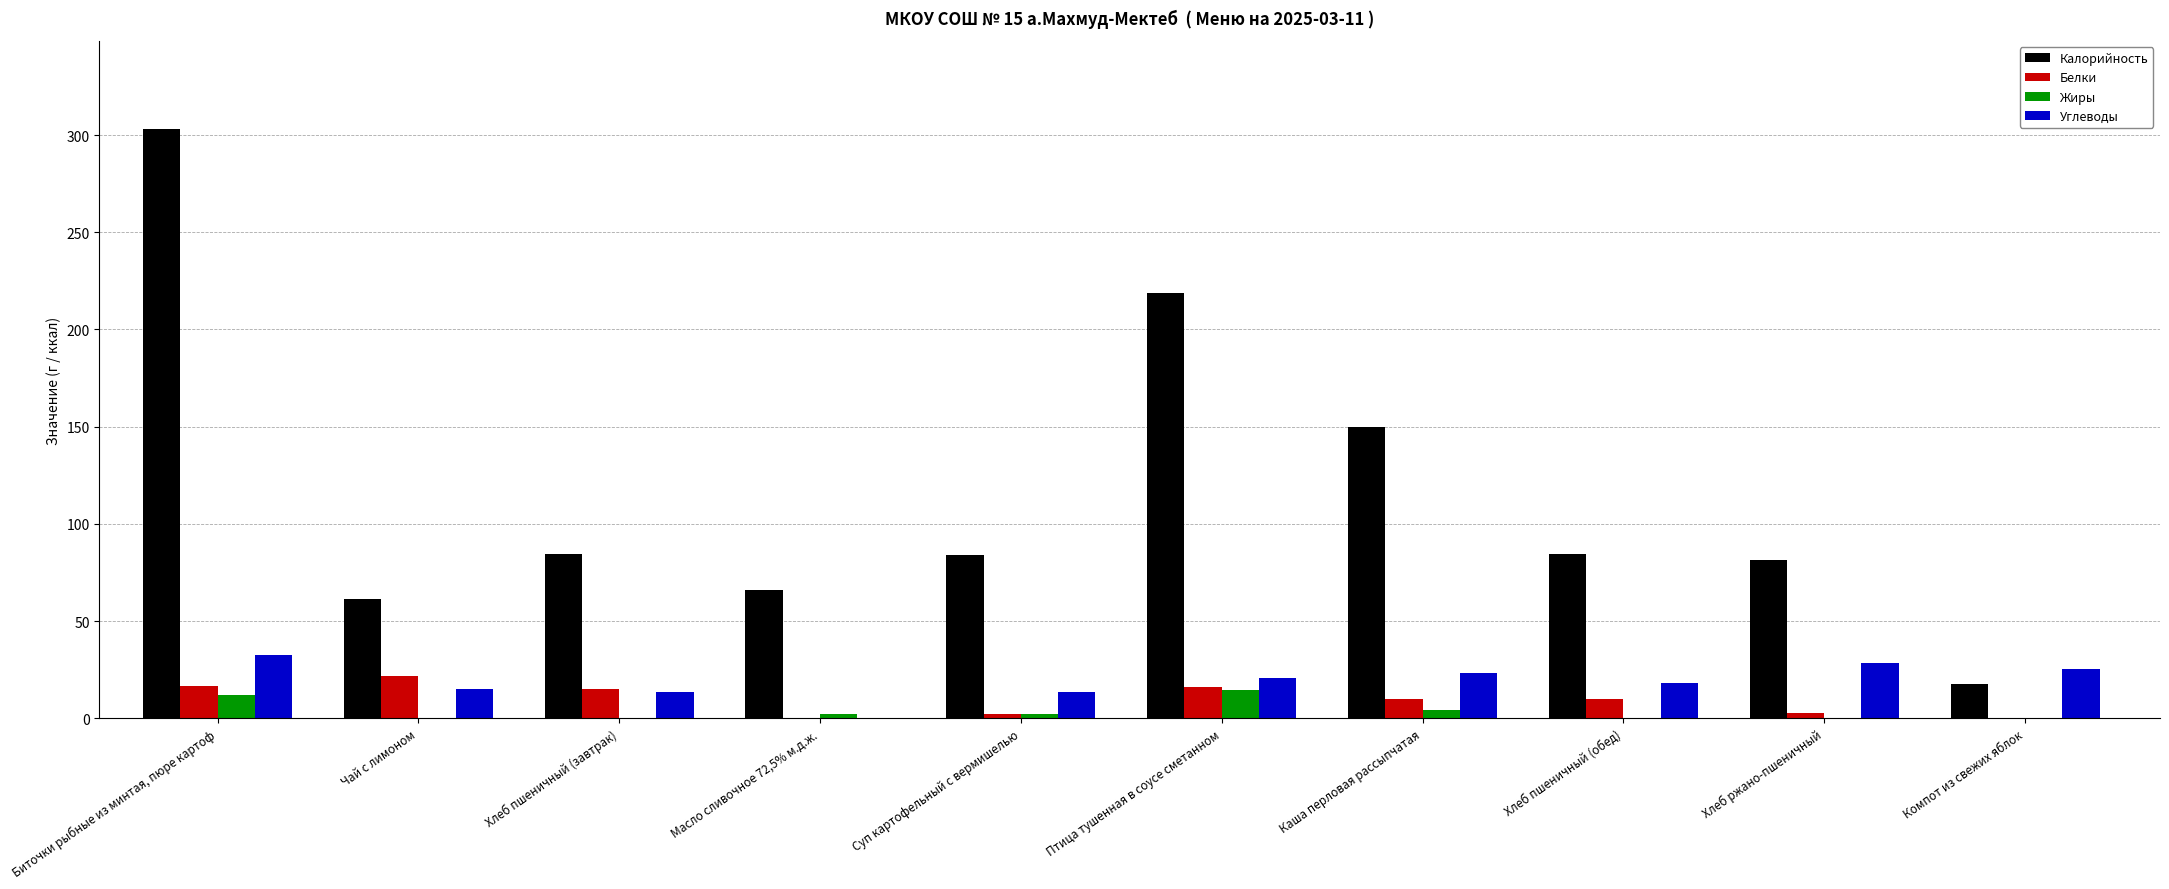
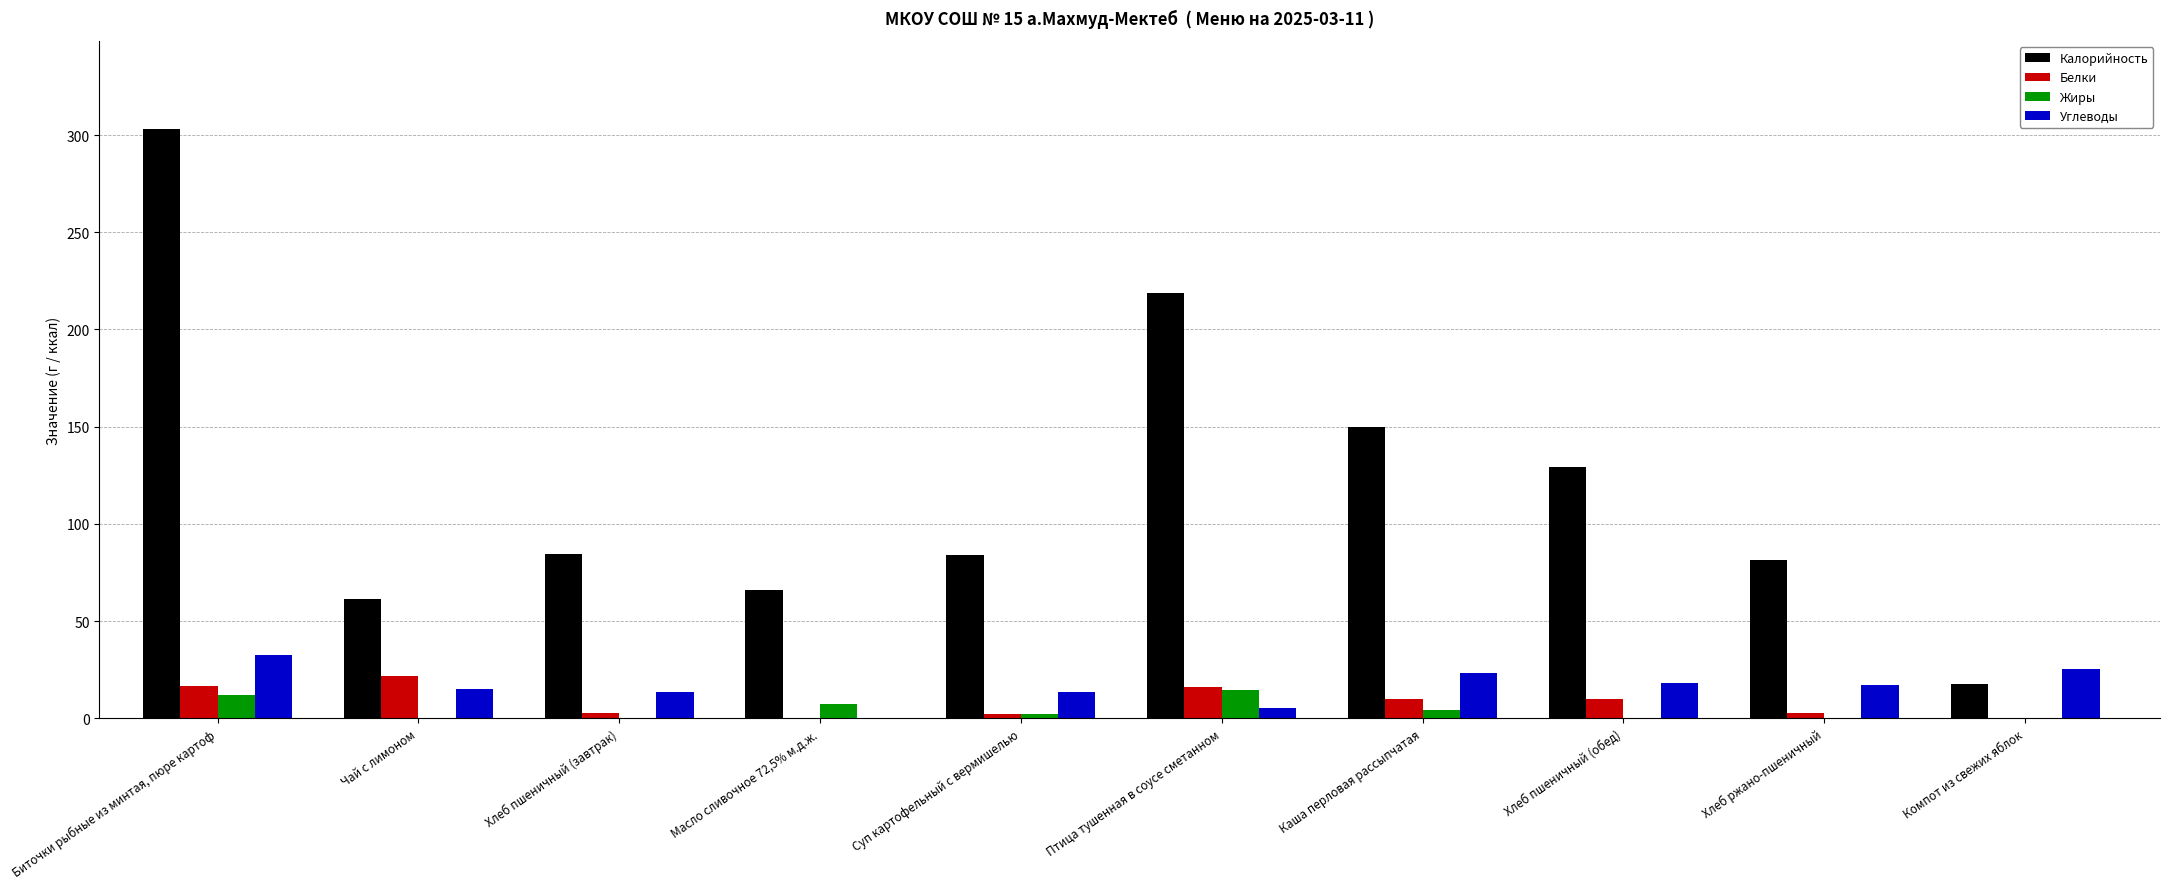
Белки, Хлеб пшеничный (завтрак): 15 -> 2
Жиры, Масло сливочное 72,5% м.д.ж.: 2 -> 7
Углеводы, Птица тушенная в соусе сметанном: 21 -> 5
Калорийность, Хлеб пшеничный (обед): 84 -> 129
Углеводы, Хлеб ржано-пшеничный: 28 -> 17
